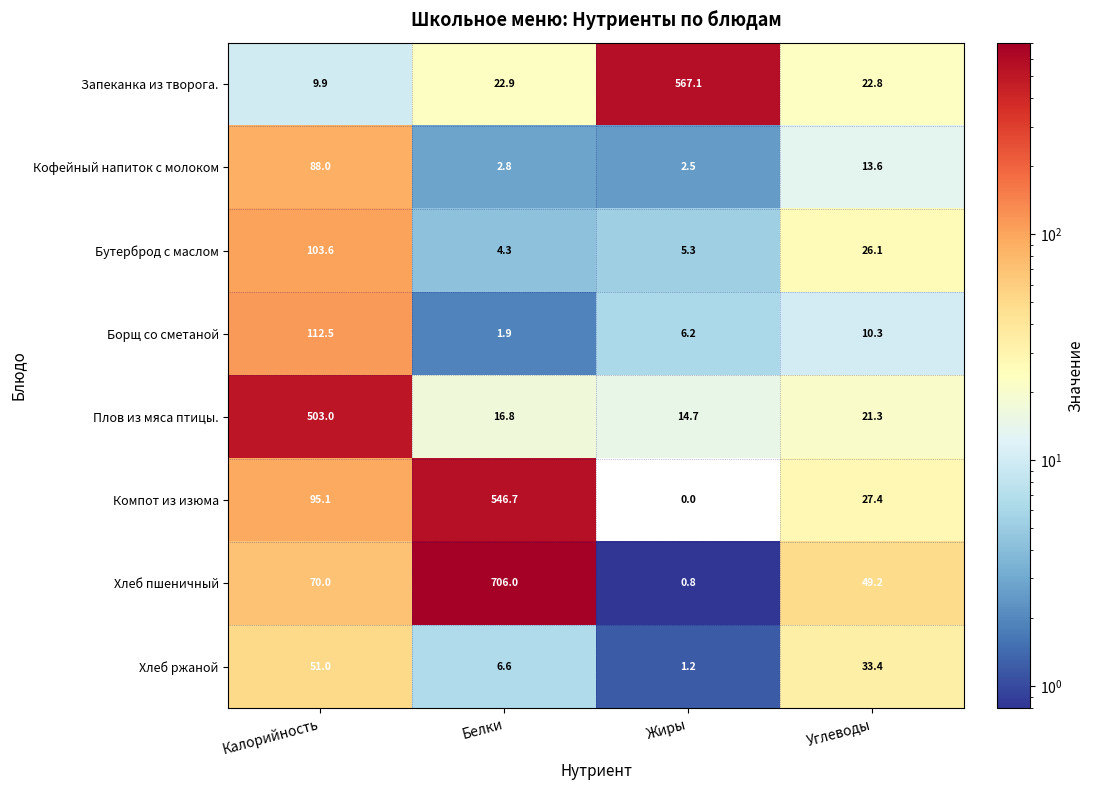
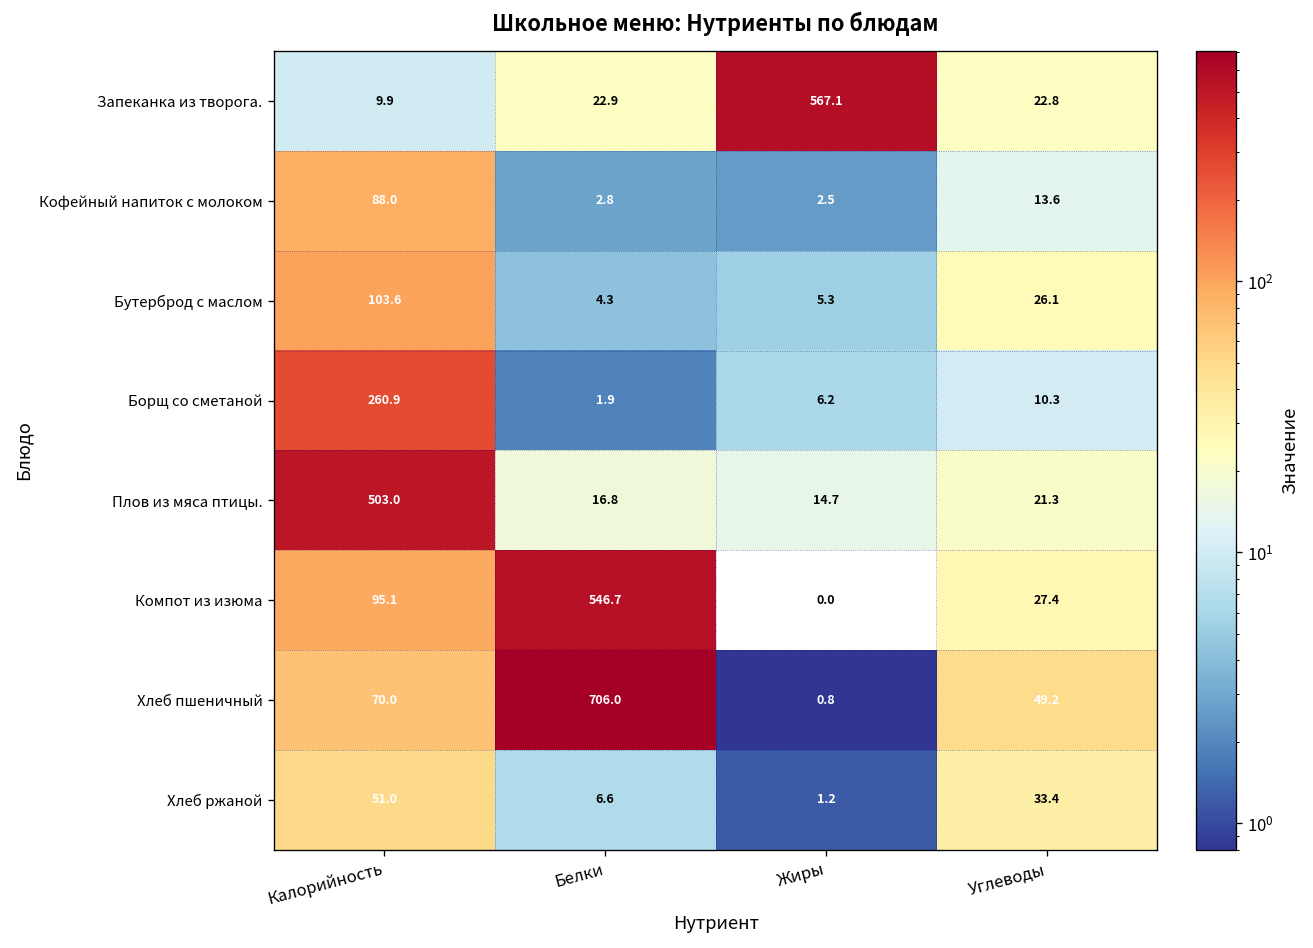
Борщ со сметаной, Калорийность: 112.5 -> 260.9
